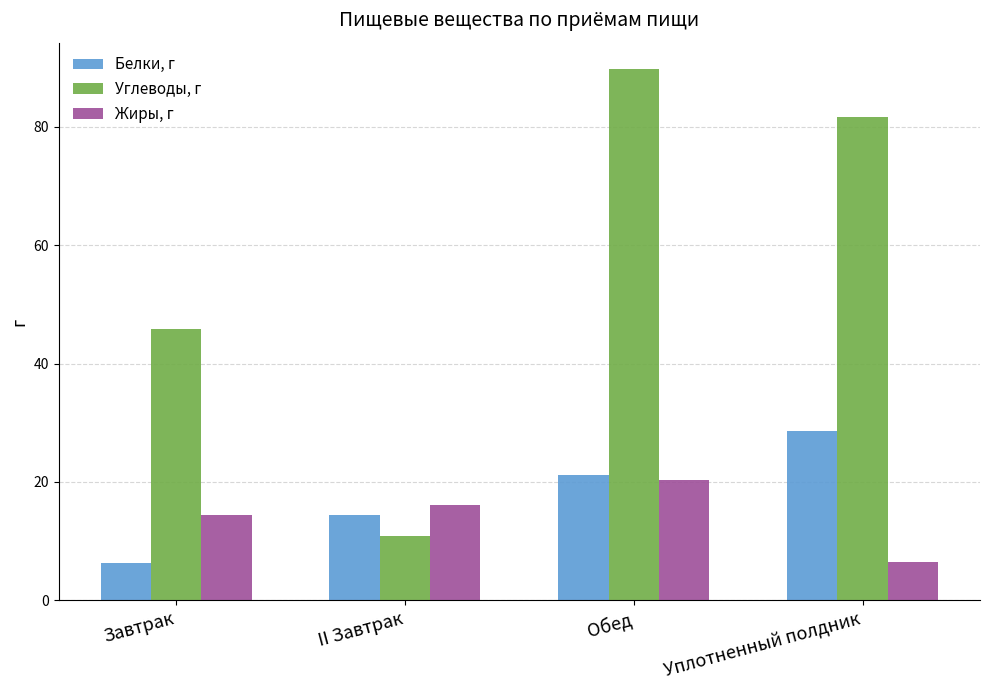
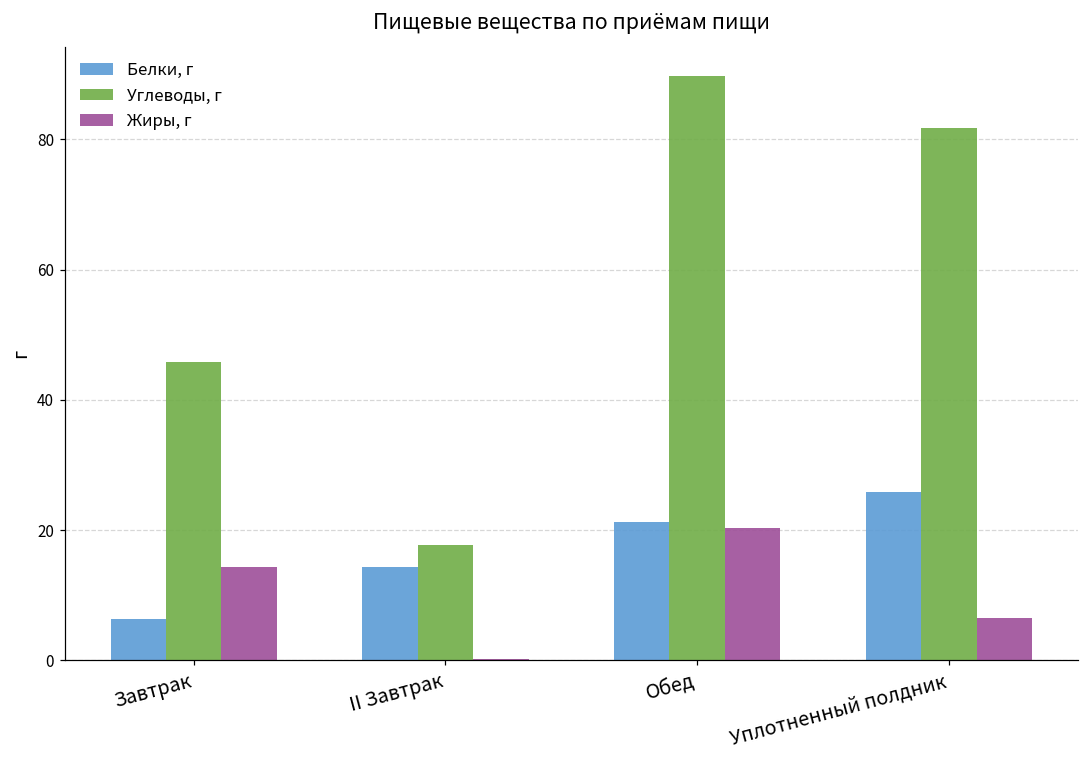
Углеводы, г, II Завтрак: 11 -> 18
Жиры, г, II Завтрак: 16 -> 0
Белки, г, Уплотненный полдник: 29 -> 26
